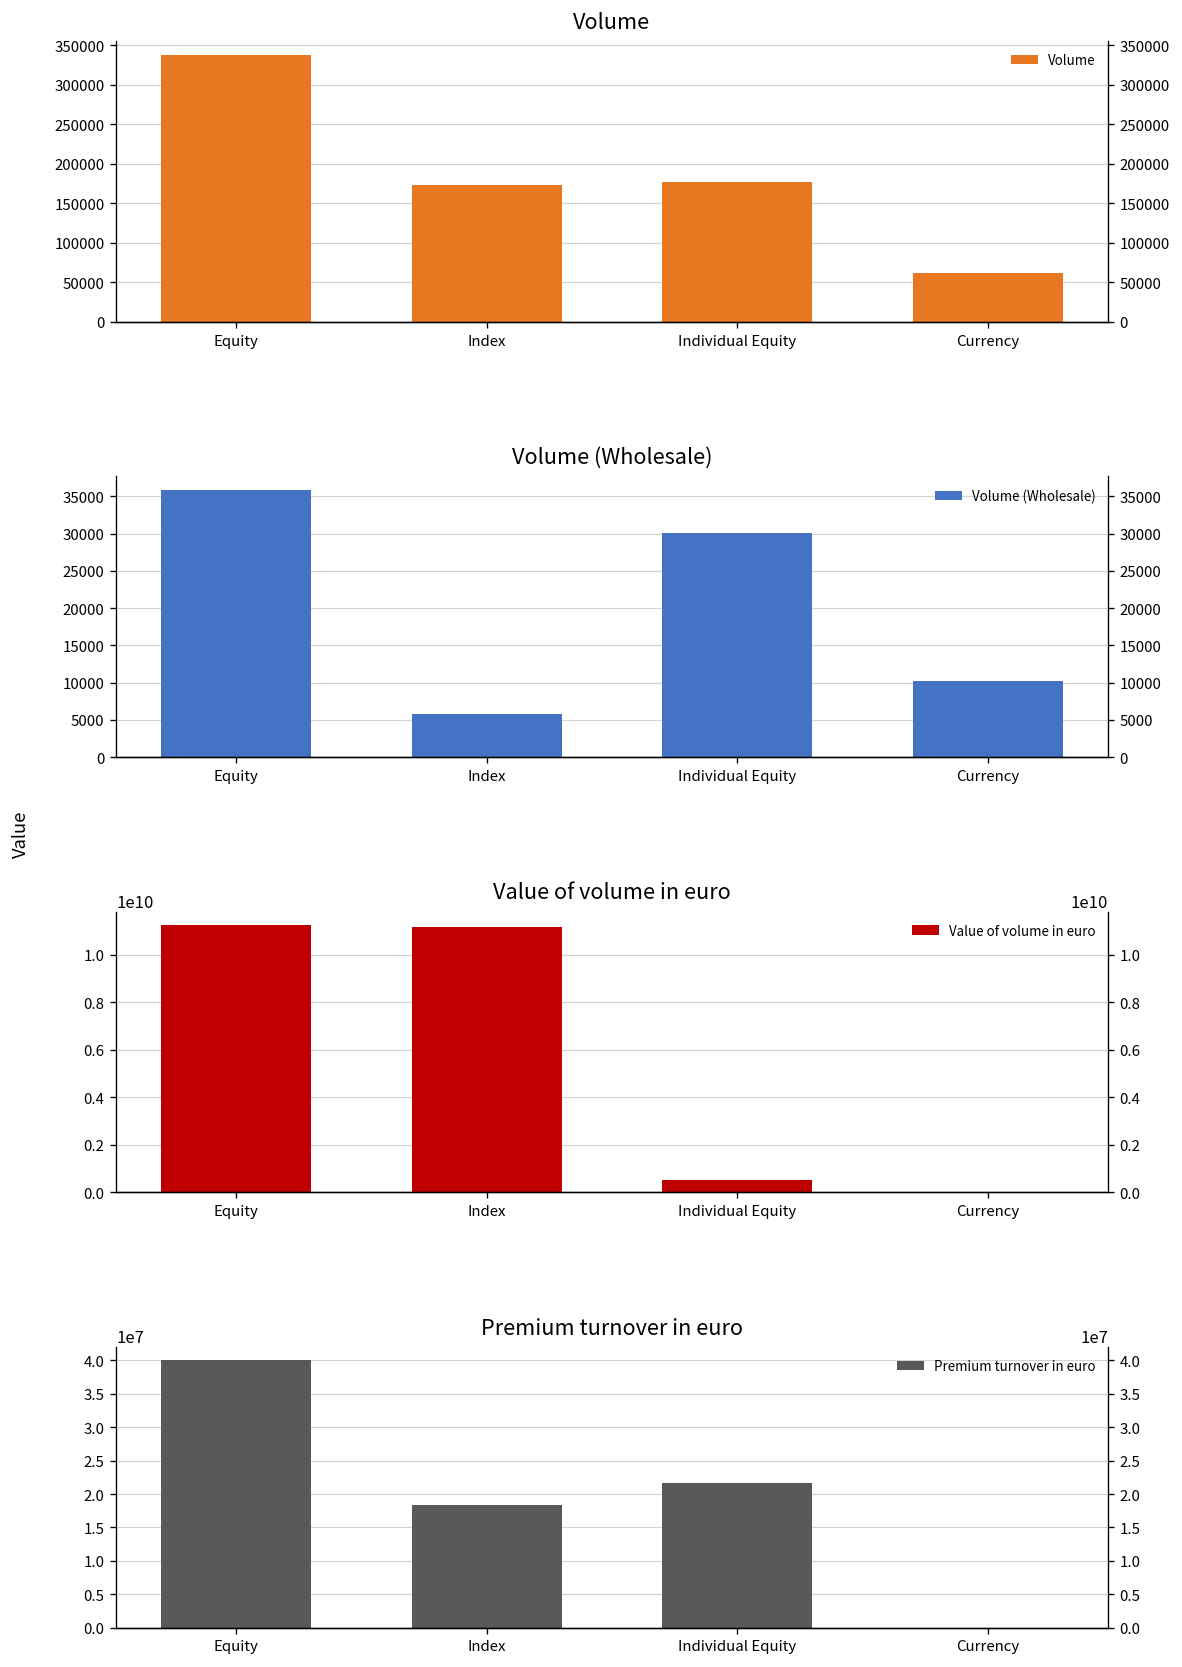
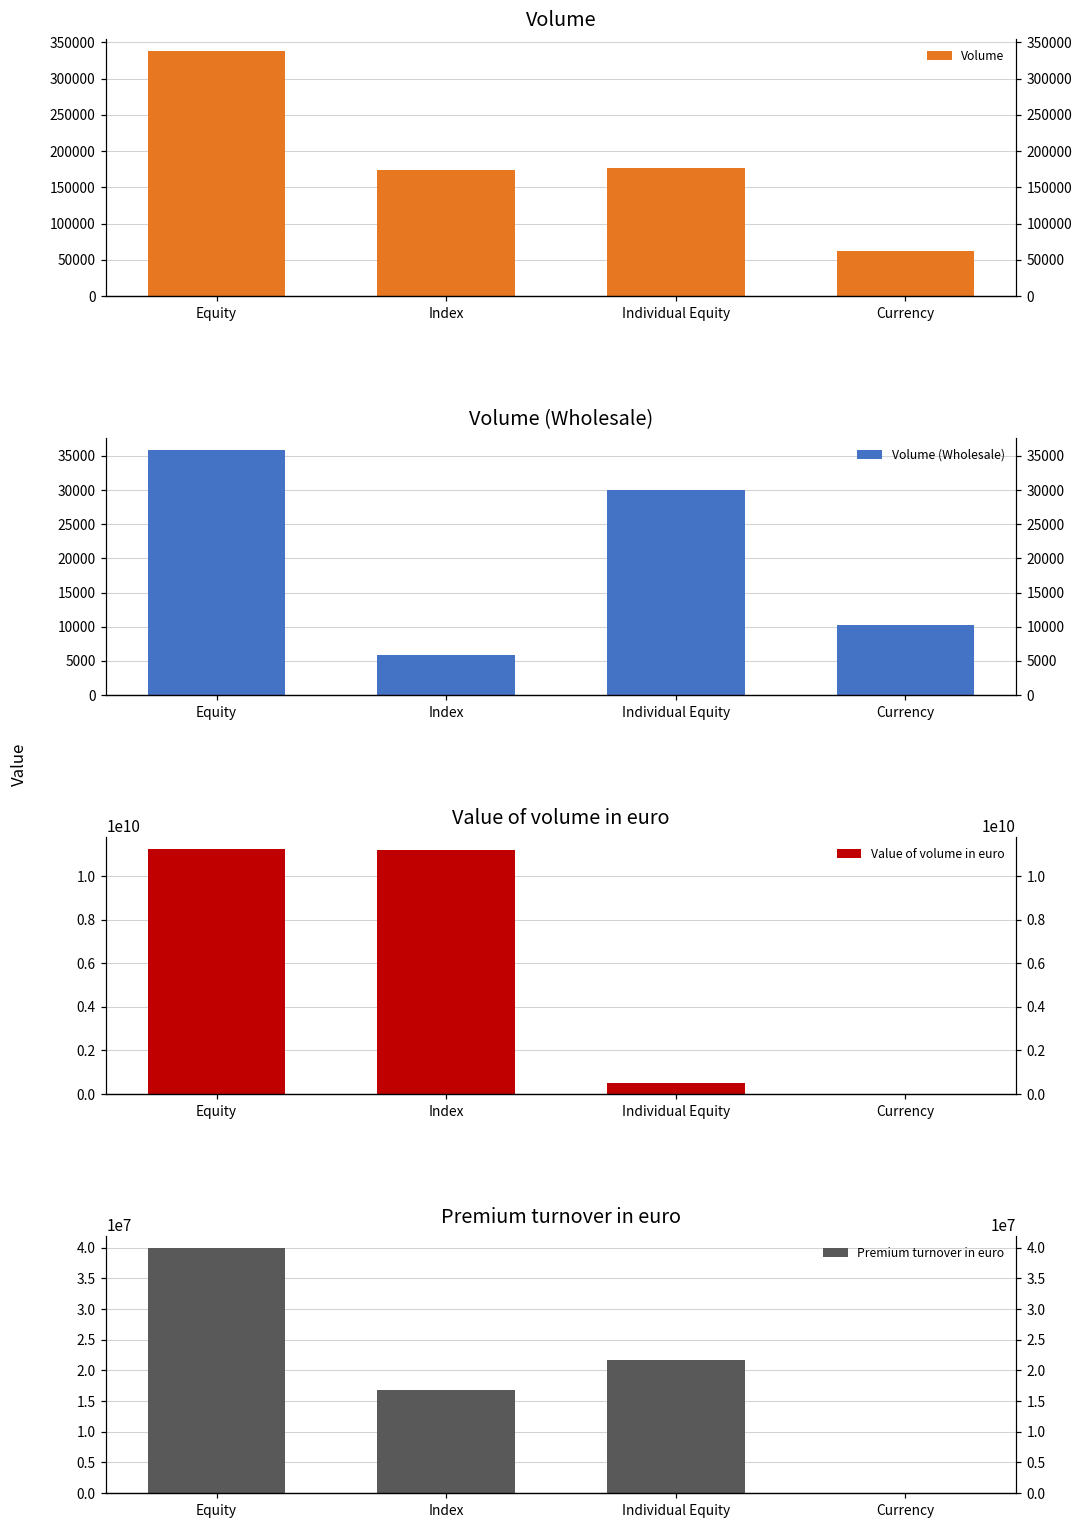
Premium turnover in euro, Index: 18000000 -> 17000000
